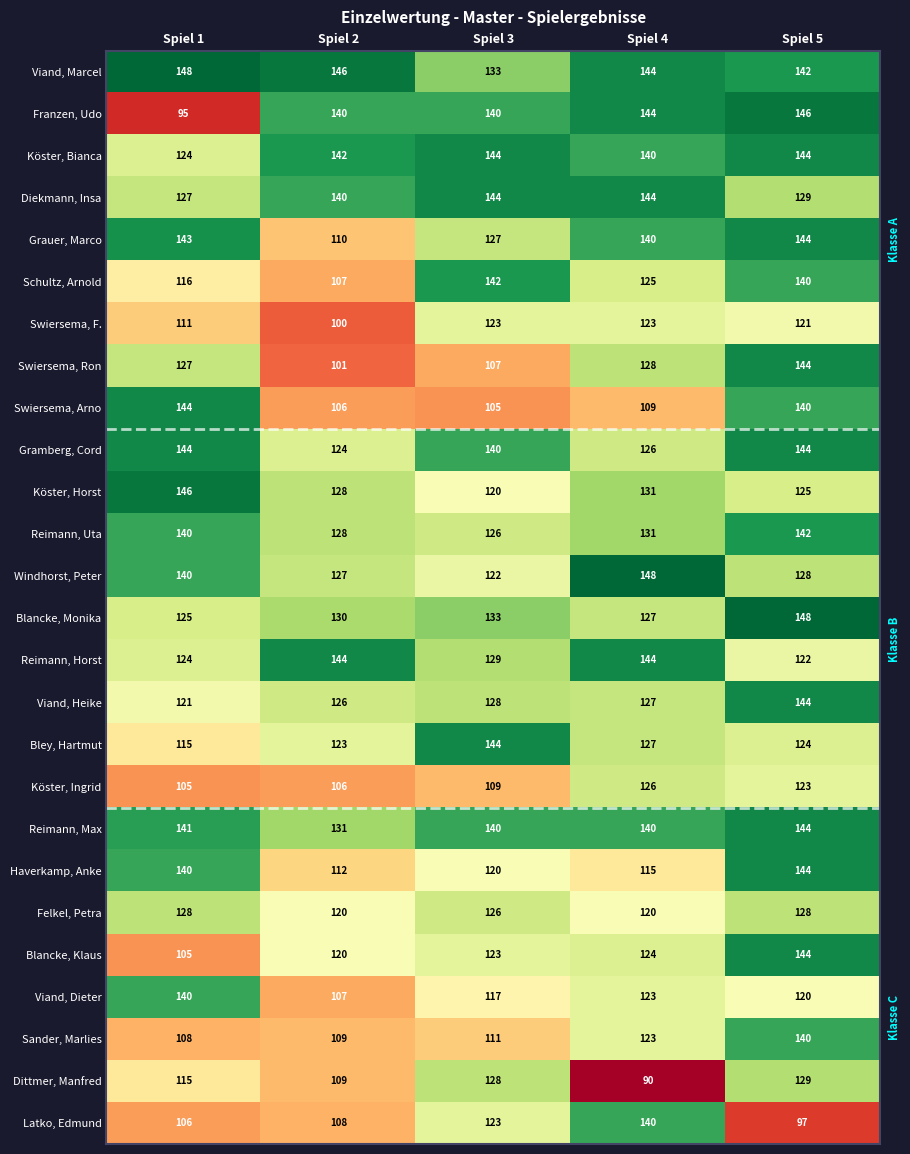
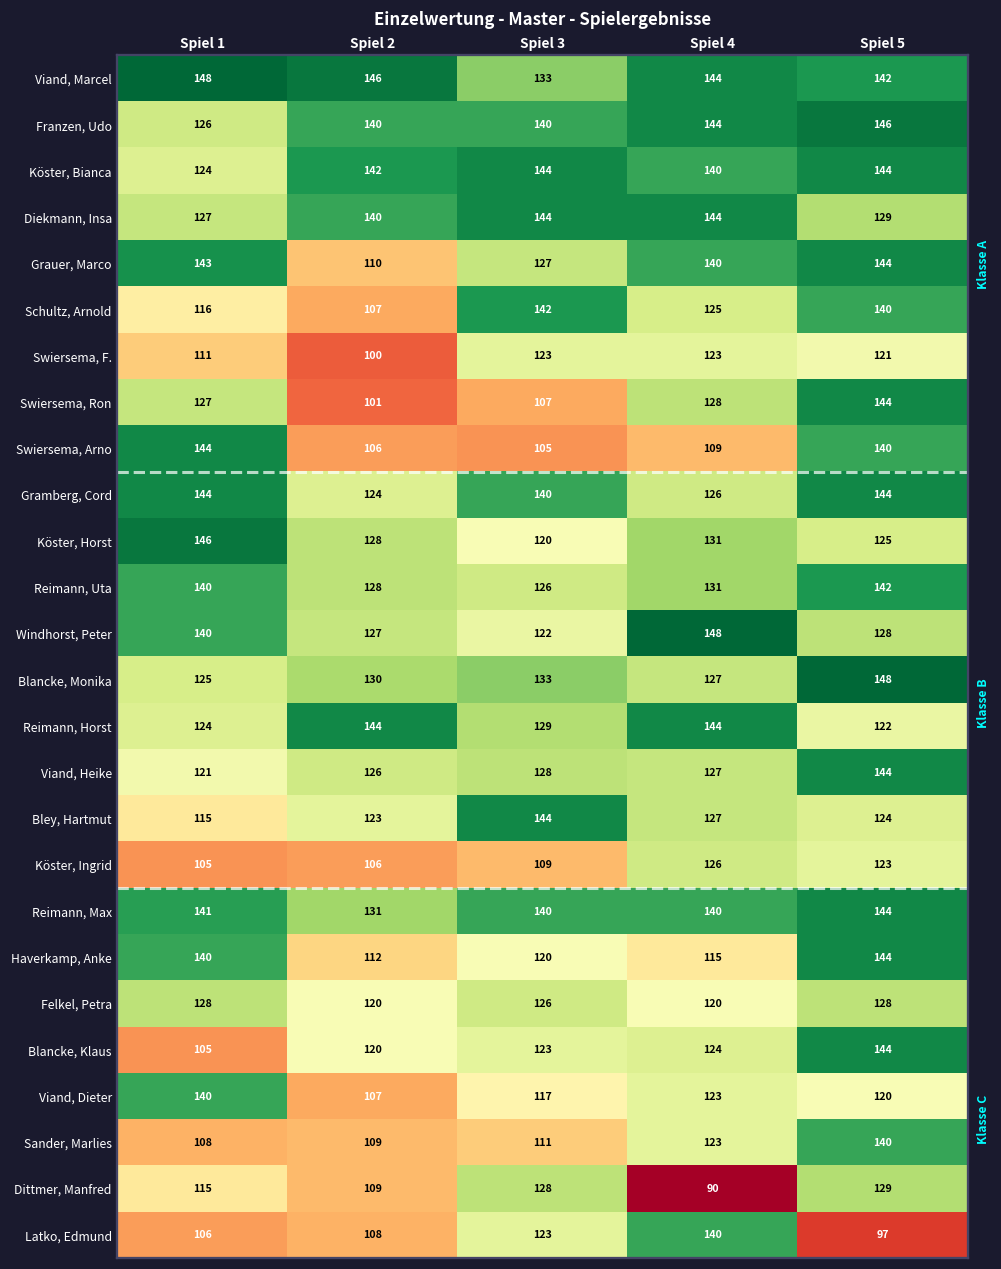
Franzen, Udo, Spiel 1: 95 -> 126
